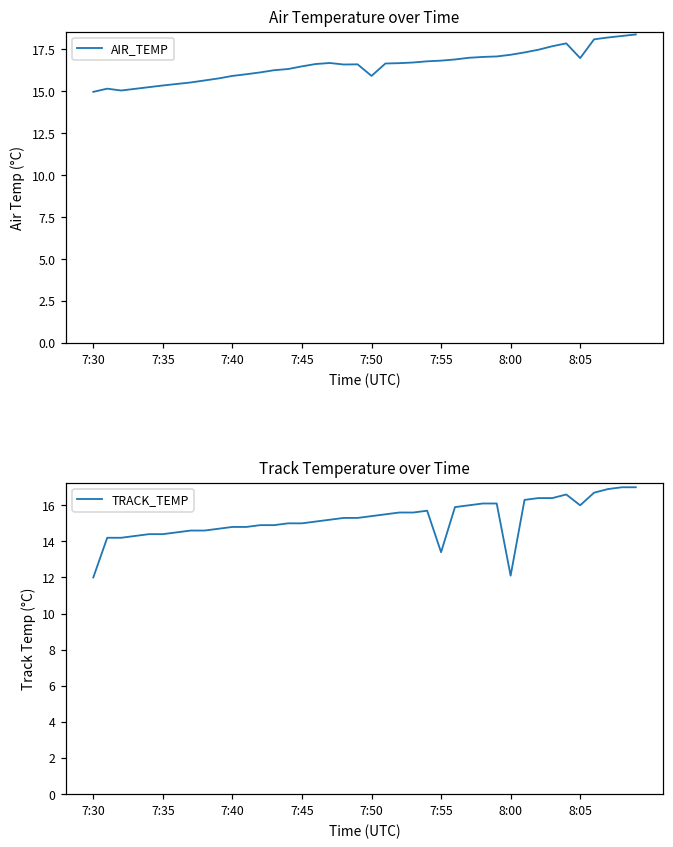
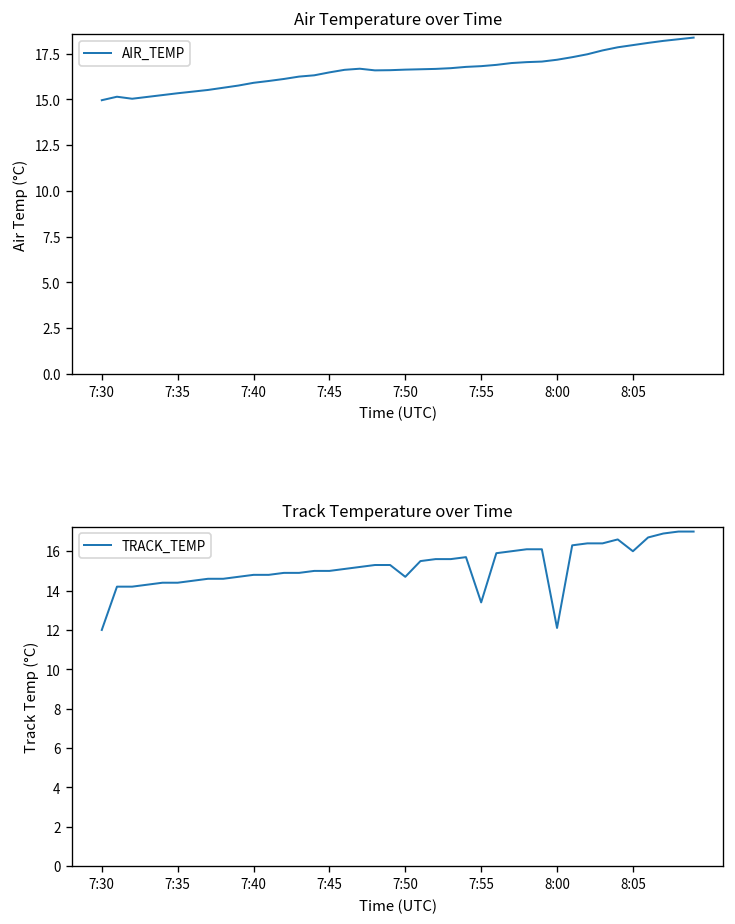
Air Temperature over Time, 7:50: 15.9 -> 16.6
Air Temperature over Time, 8:05: 17.0 -> 18.0
Track Temperature over Time, 7:50: 15.4 -> 14.7
